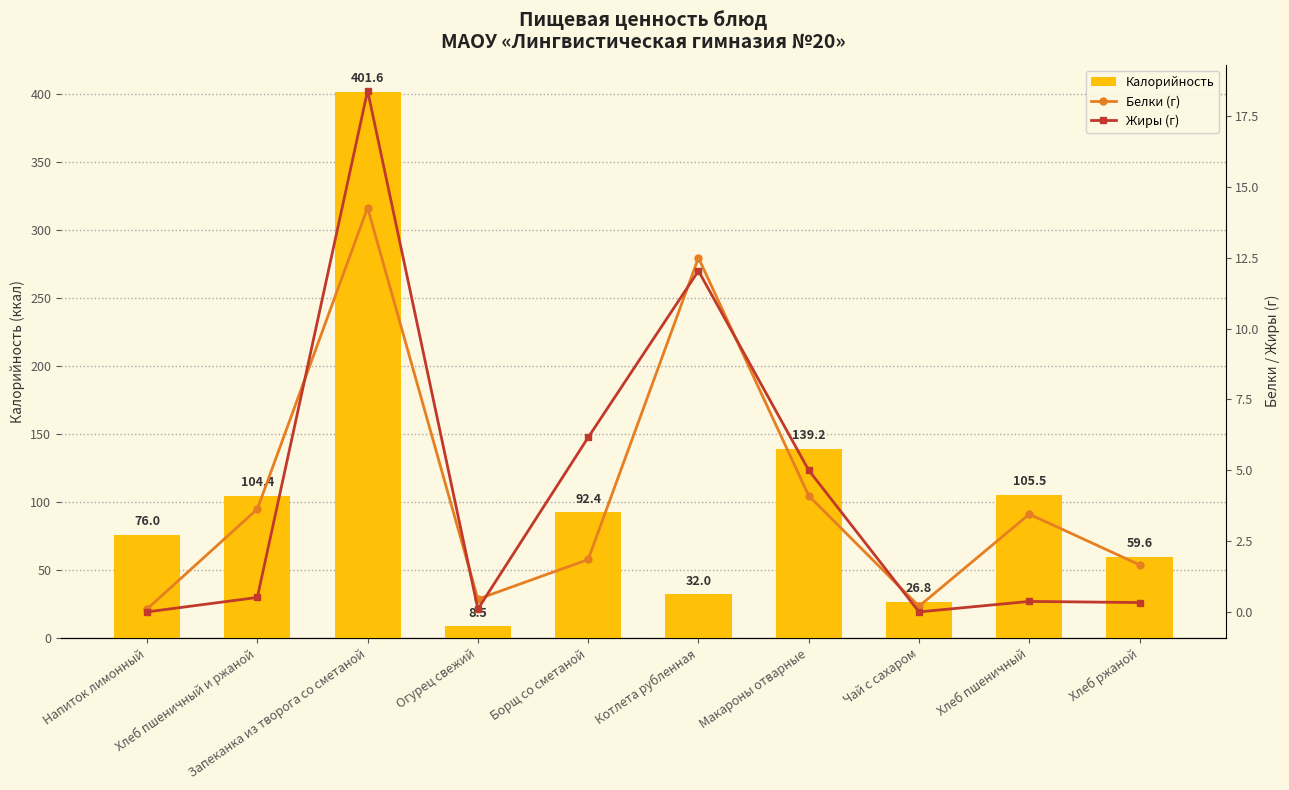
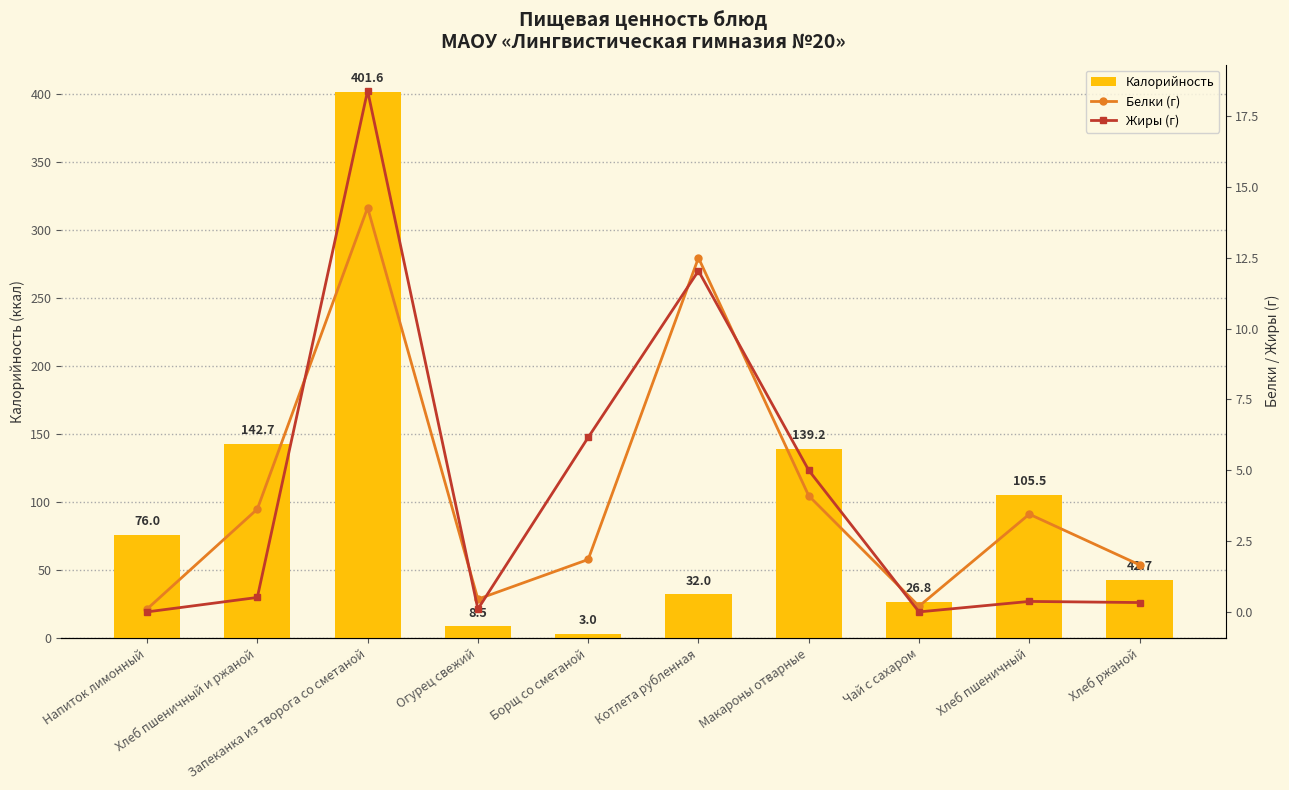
Калорийность, Хлеб пшеничный и ржаной: 104.4 -> 142.7
Калорийность, Борщ со сметаной: 92.4 -> 3.0
Калорийность, Хлеб ржаной: 59.6 -> 42.7
